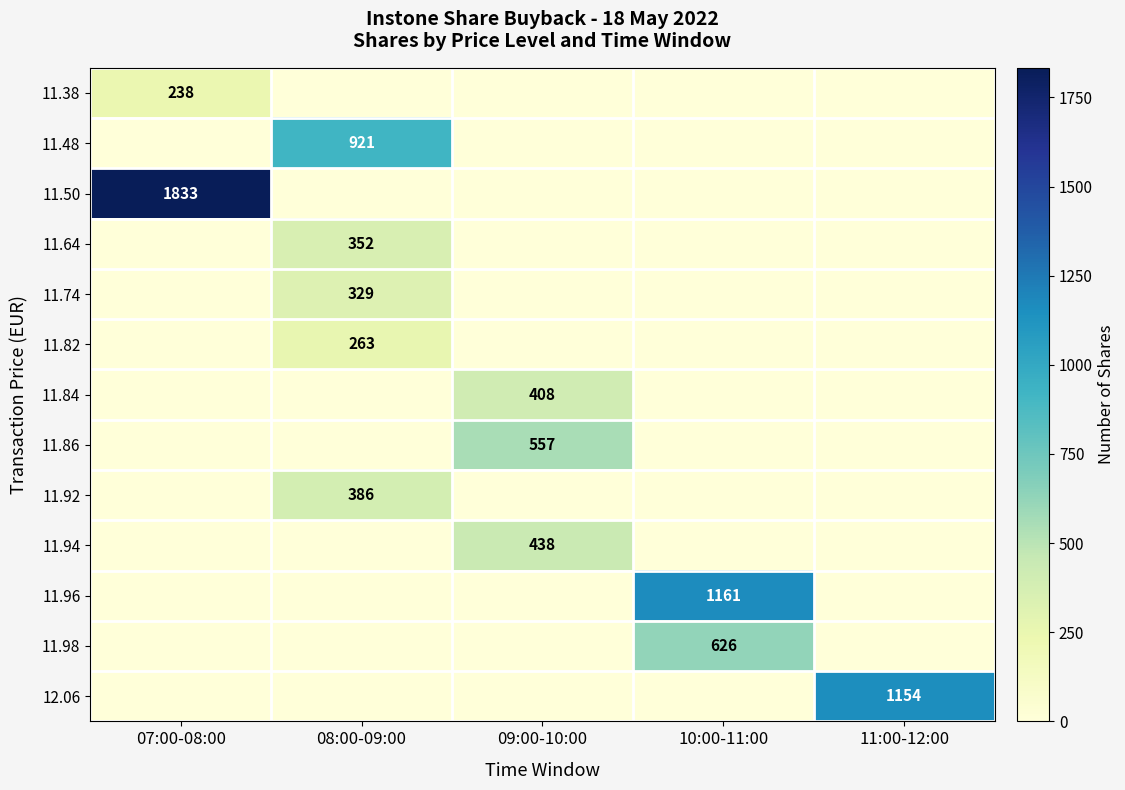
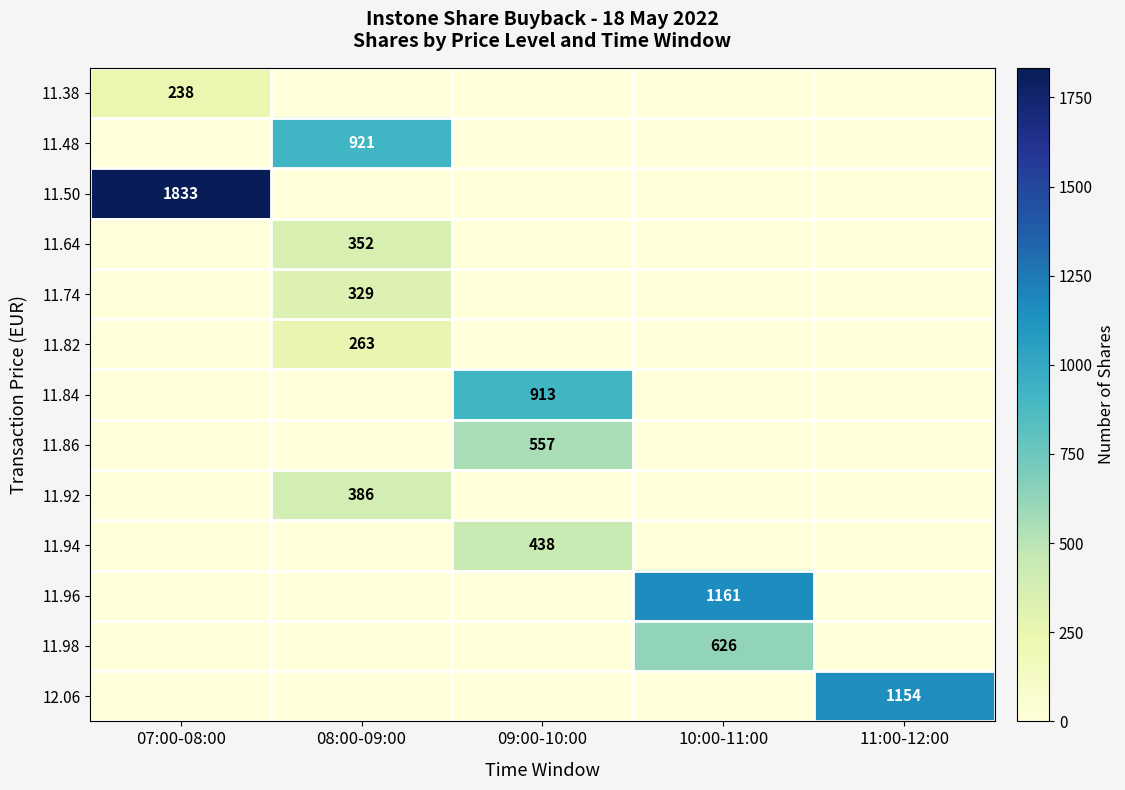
11.84, 09:00-10:00: 408 -> 913
